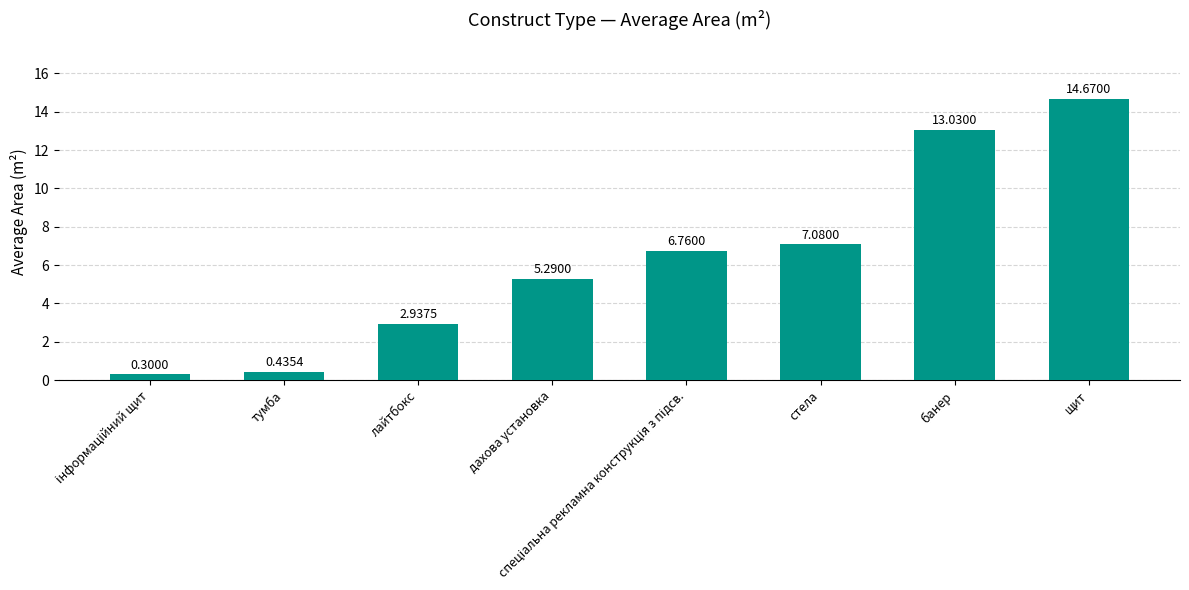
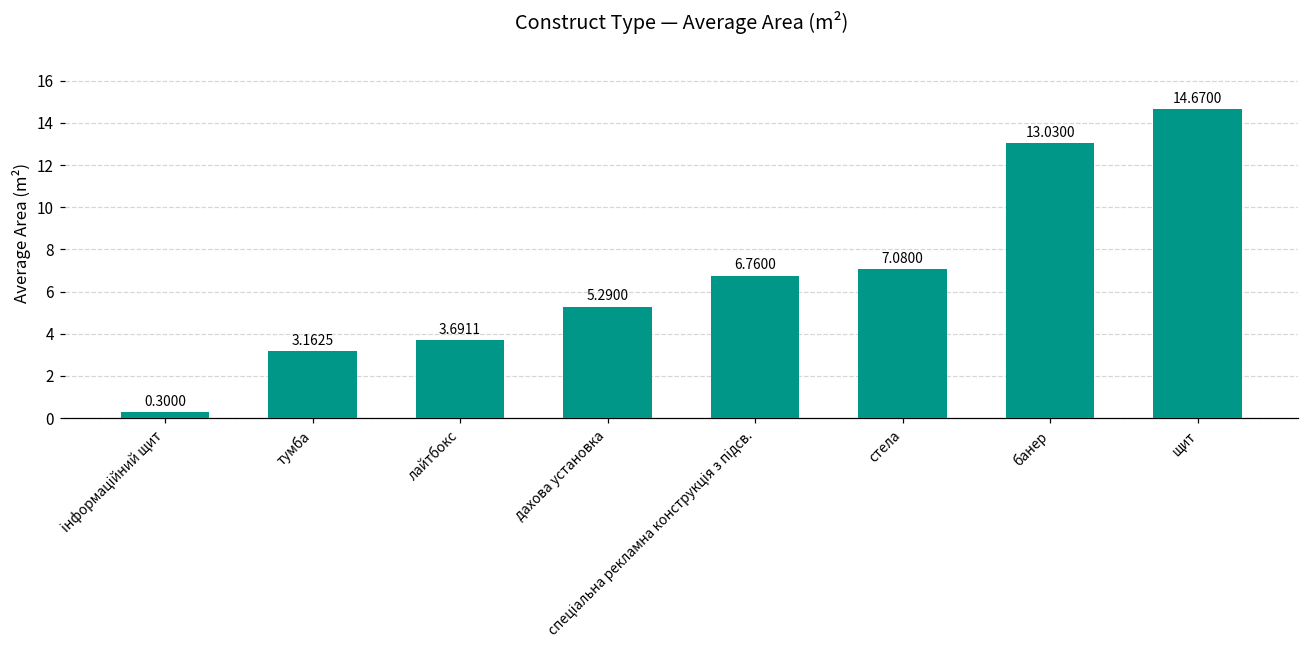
тумба: 0.4354 -> 3.1625
лайтбокс: 2.9375 -> 3.6911
